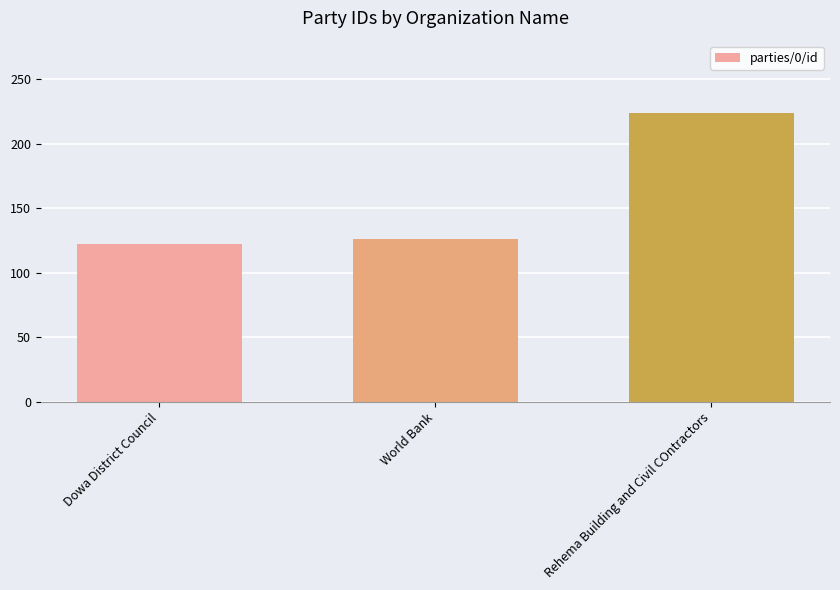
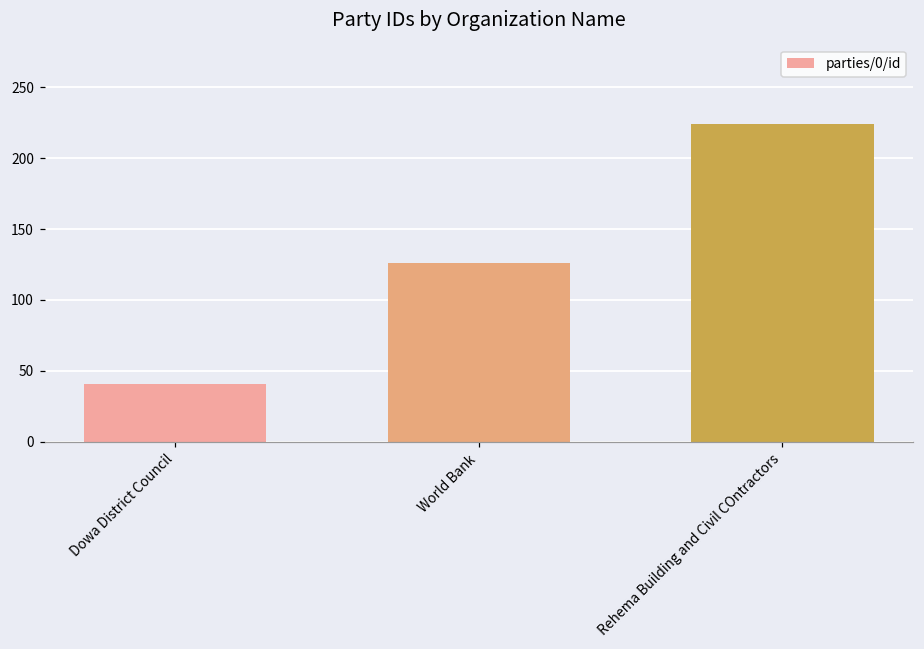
Dowa District Council: 122 -> 41
